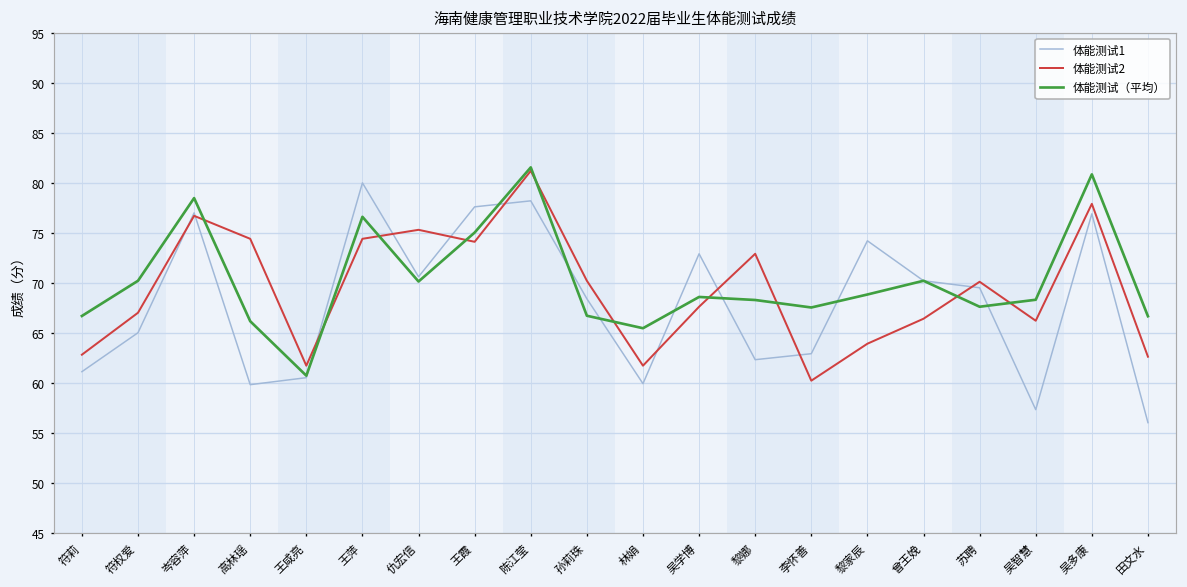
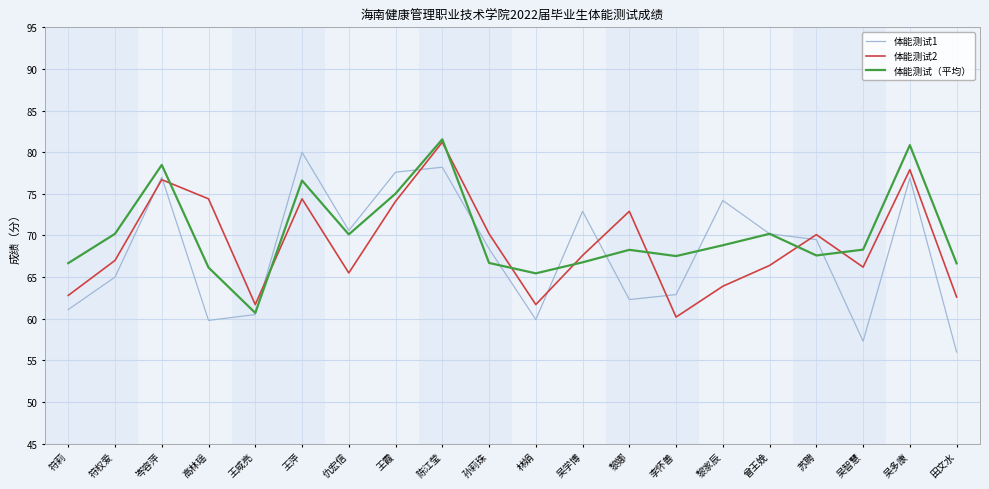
体能测试2, 仇宏信: 75 -> 66
体能测试（平均）, 吴学博: 69 -> 67
